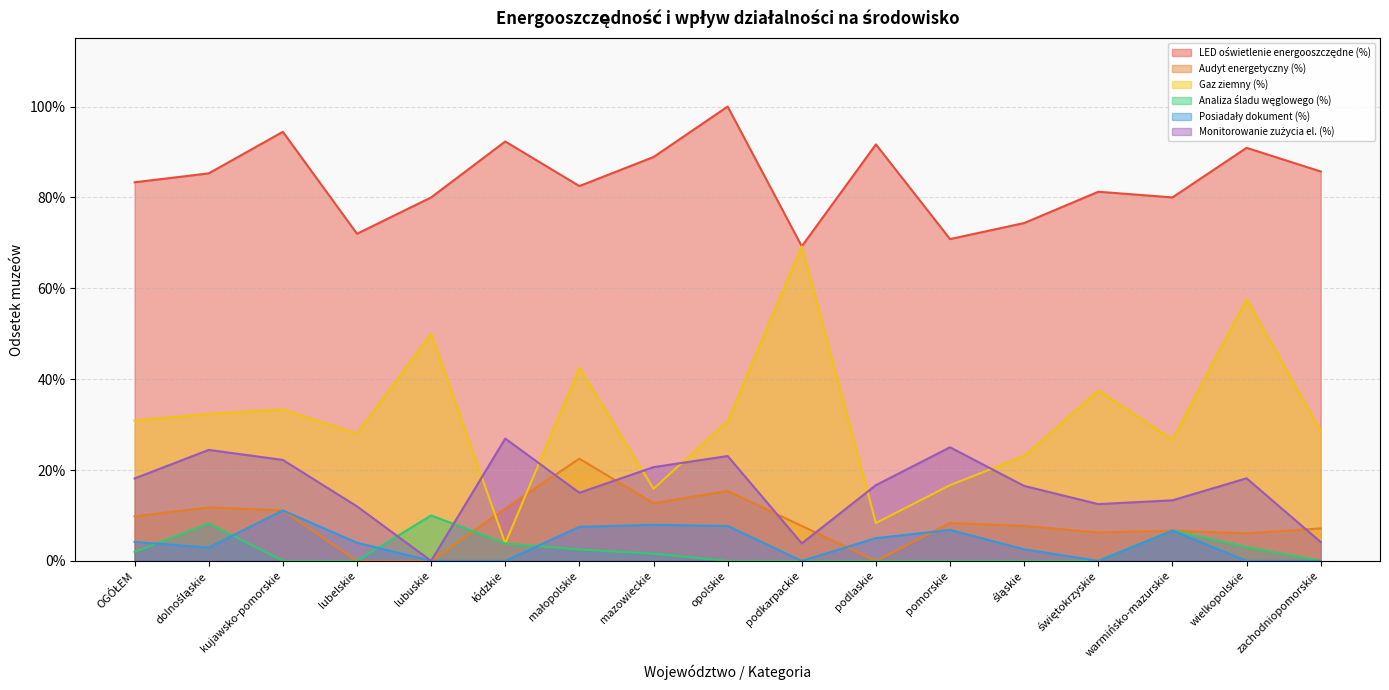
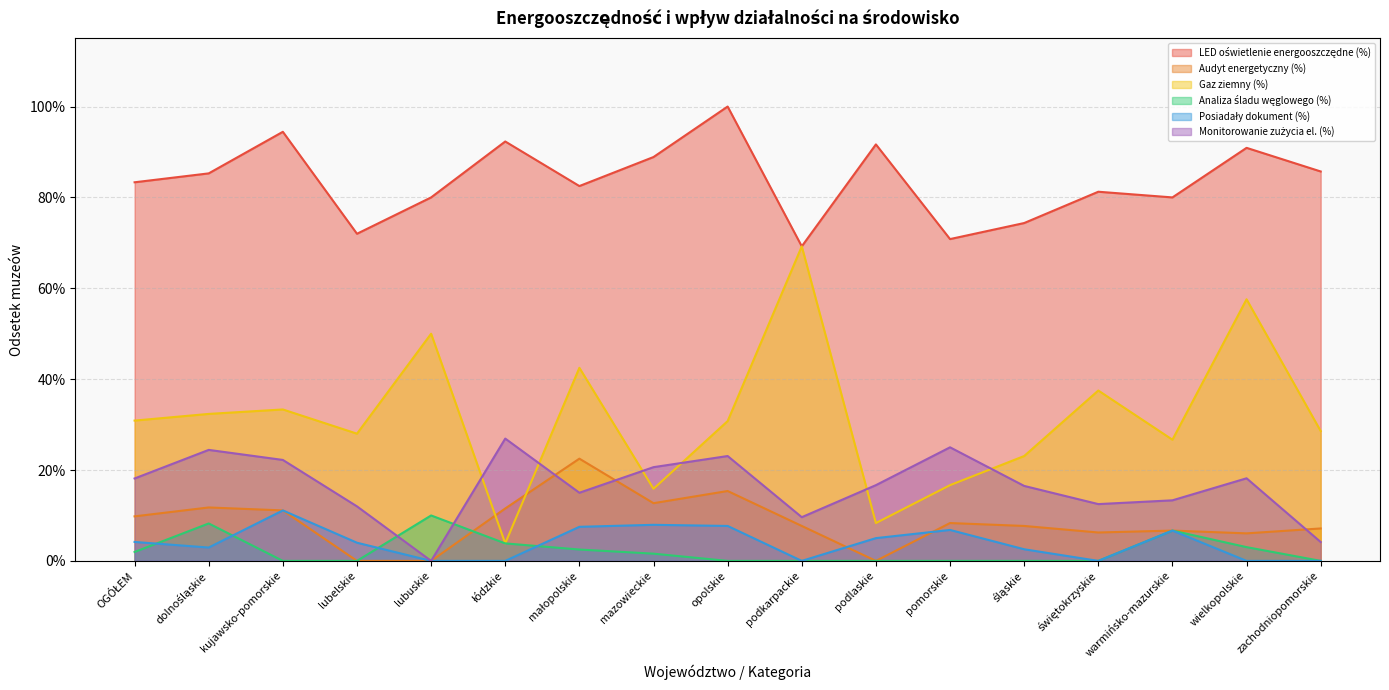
Monitorowanie zużycia el. (%), podkarpackie: 4% -> 10%
